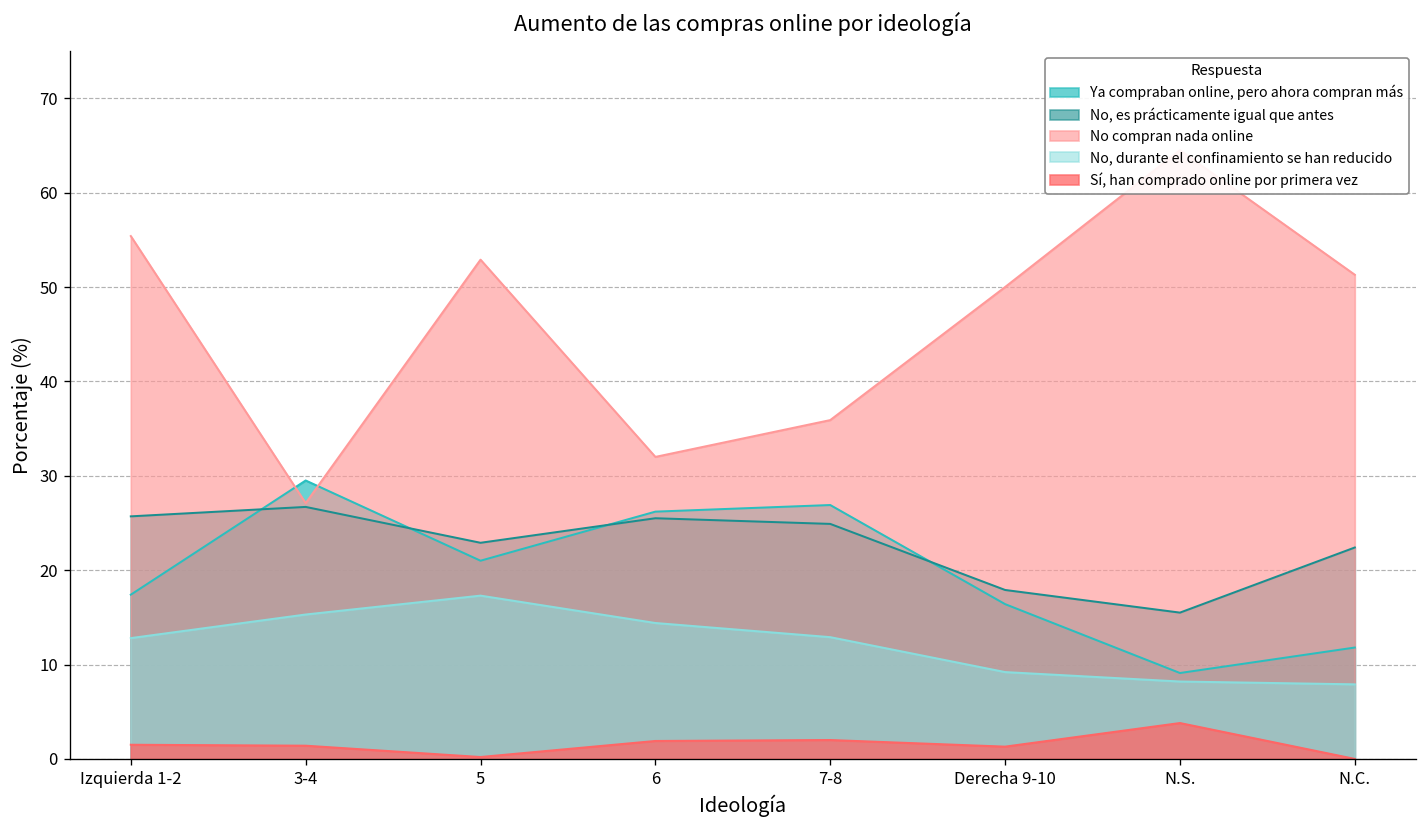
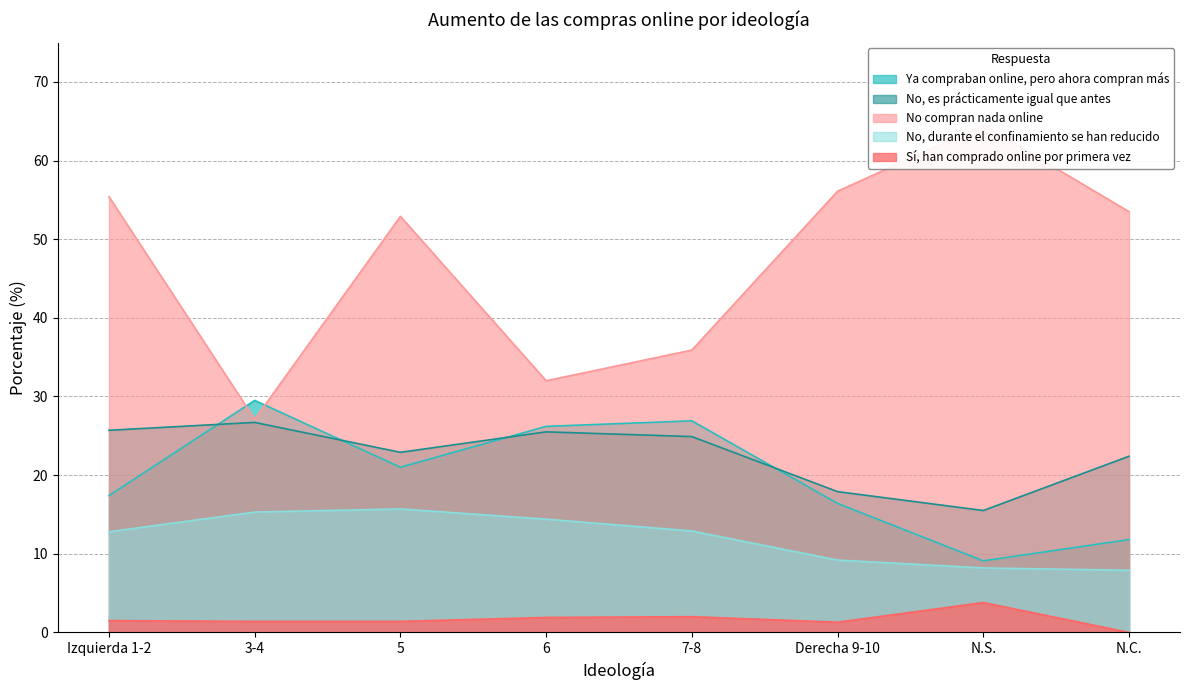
No, durante el confinamiento se han reducido, 5: 17 -> 16
Sí, han comprado online por primera vez, 5: 0 -> 1
No compran nada online, Derecha 9-10: 50 -> 56
No compran nada online, N.C.: 51 -> 54
